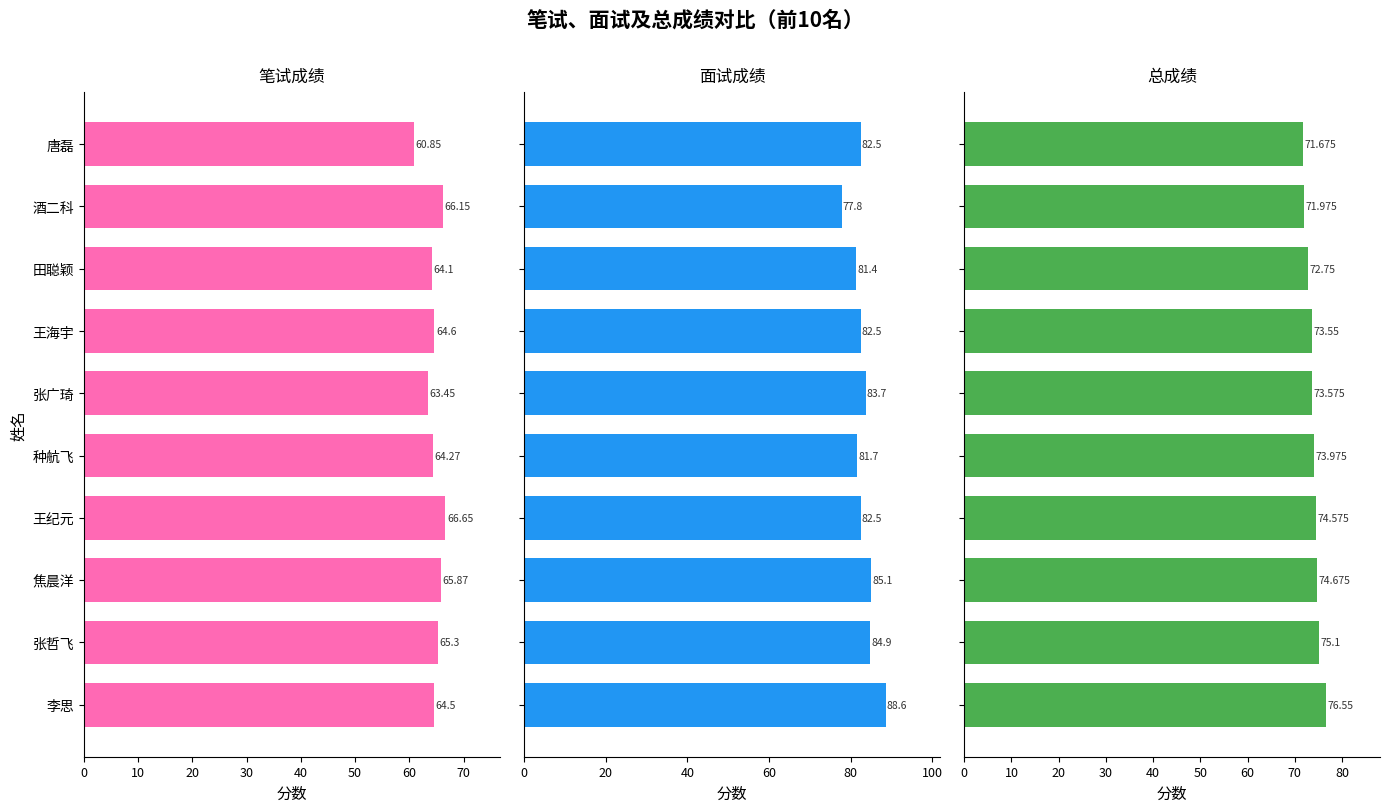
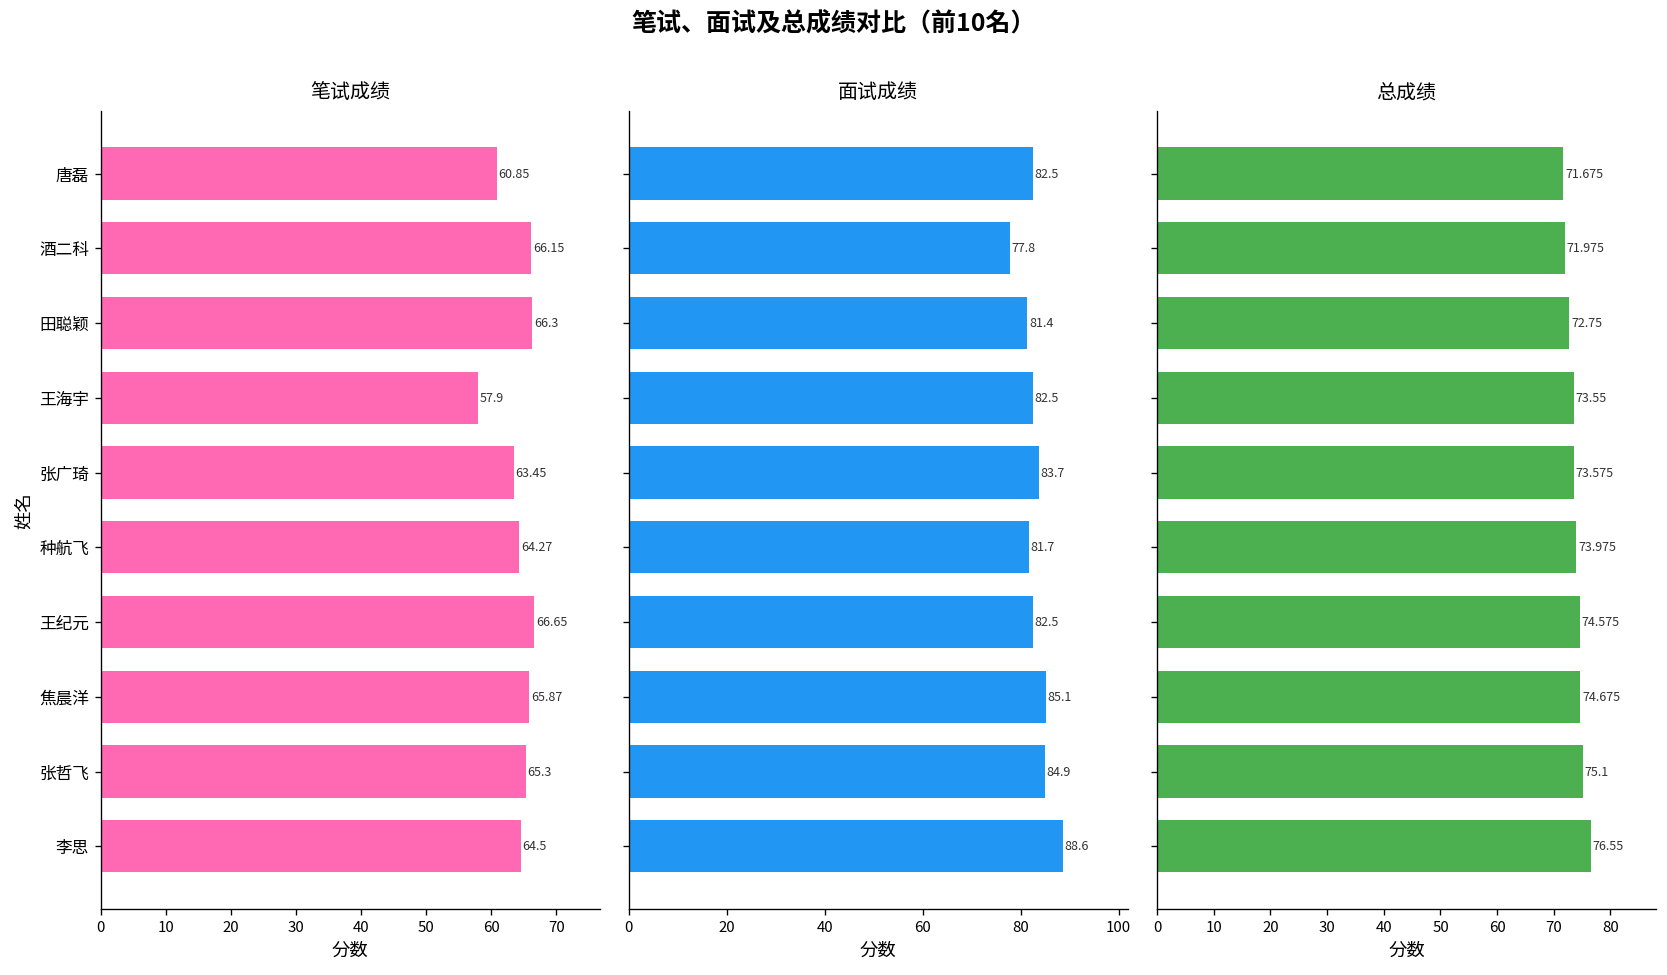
笔试成绩, 田聪颖: 64.1 -> 66.3
笔试成绩, 王海宇: 64.6 -> 57.9
